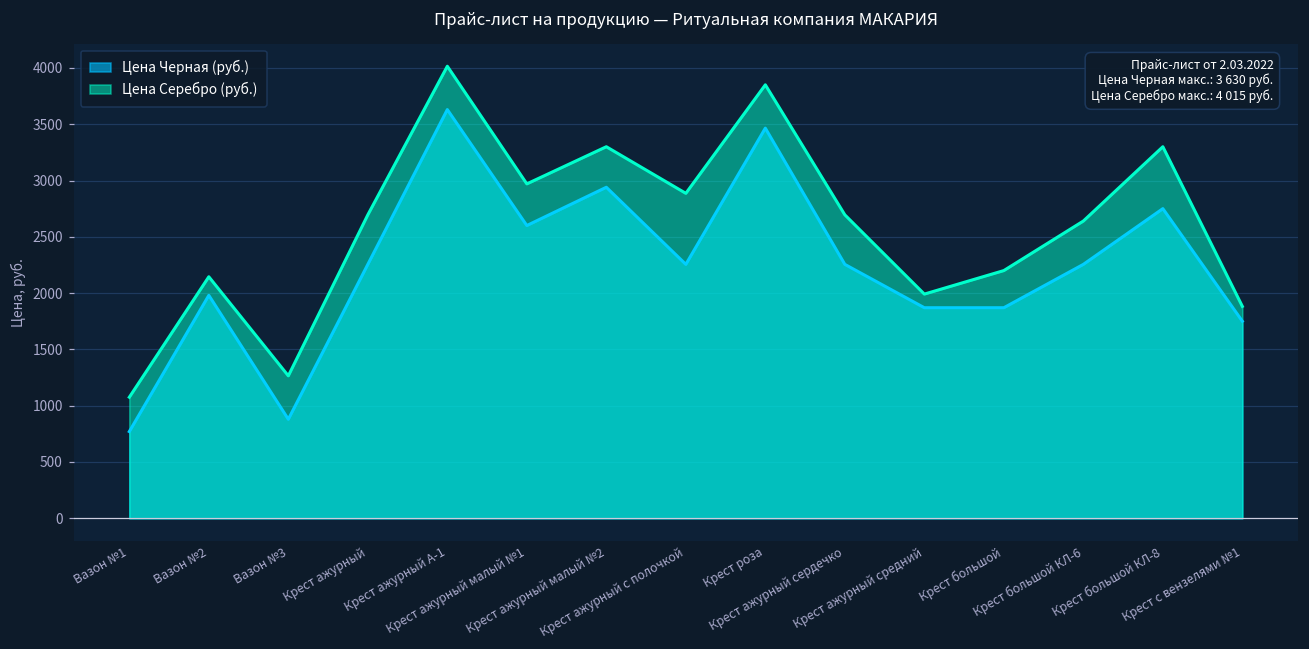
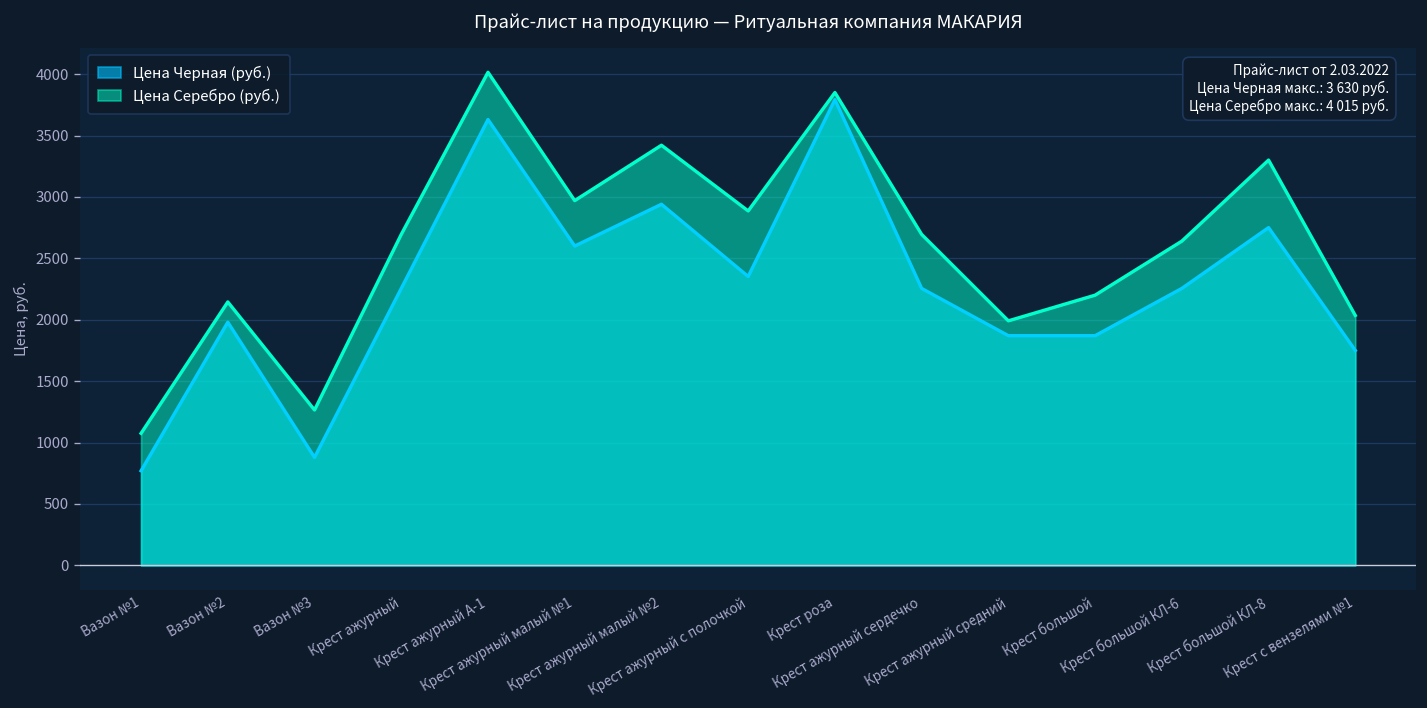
Цена Серебро (руб.), Крест ажурный малый №2: 3300 -> 3420
Цена Черная (руб.), Крест ажурный с полочкой: 2260 -> 2350
Цена Черная (руб.), Крест роза: 3470 -> 3790
Цена Серебро (руб.), Крест с вензелями №1: 1880 -> 2040
